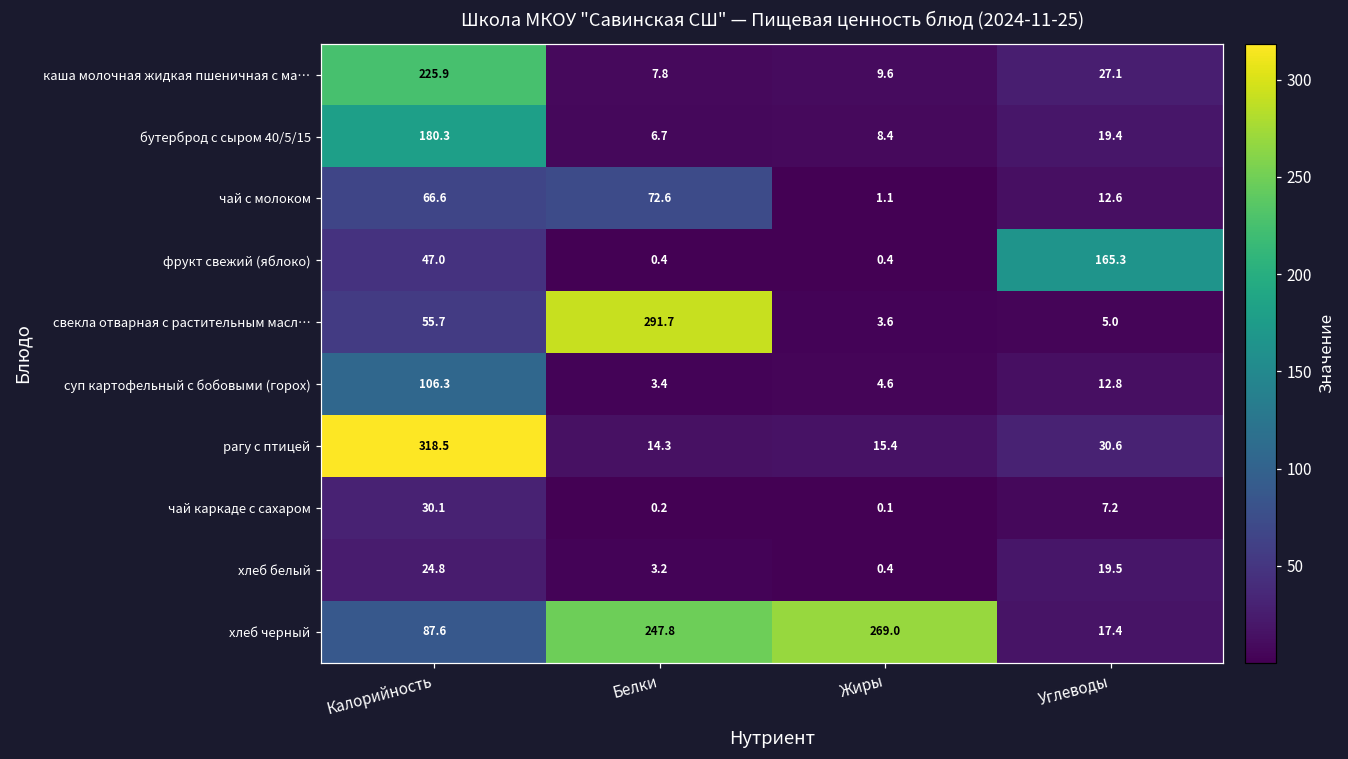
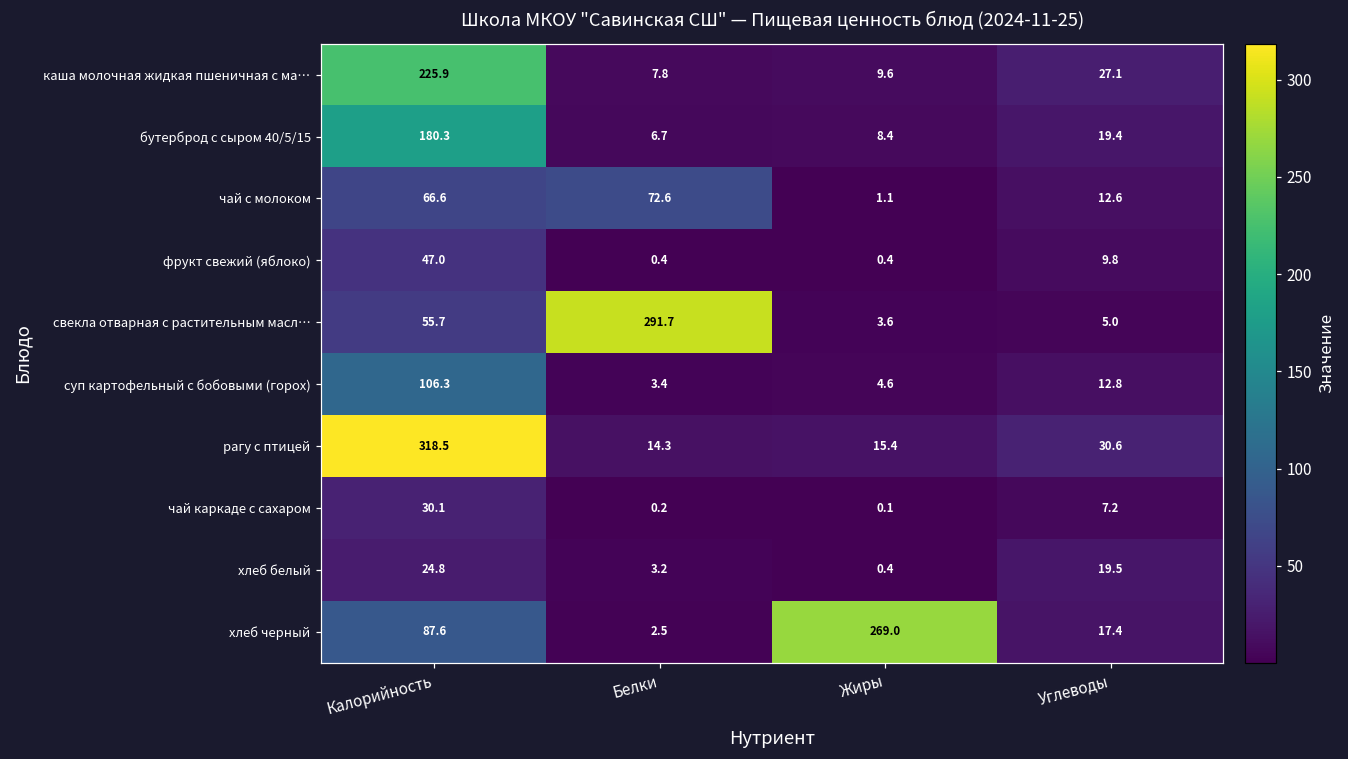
фрукт свежий (яблоко), Углеводы: 165.3 -> 9.8
хлеб черный, Белки: 247.8 -> 2.5
